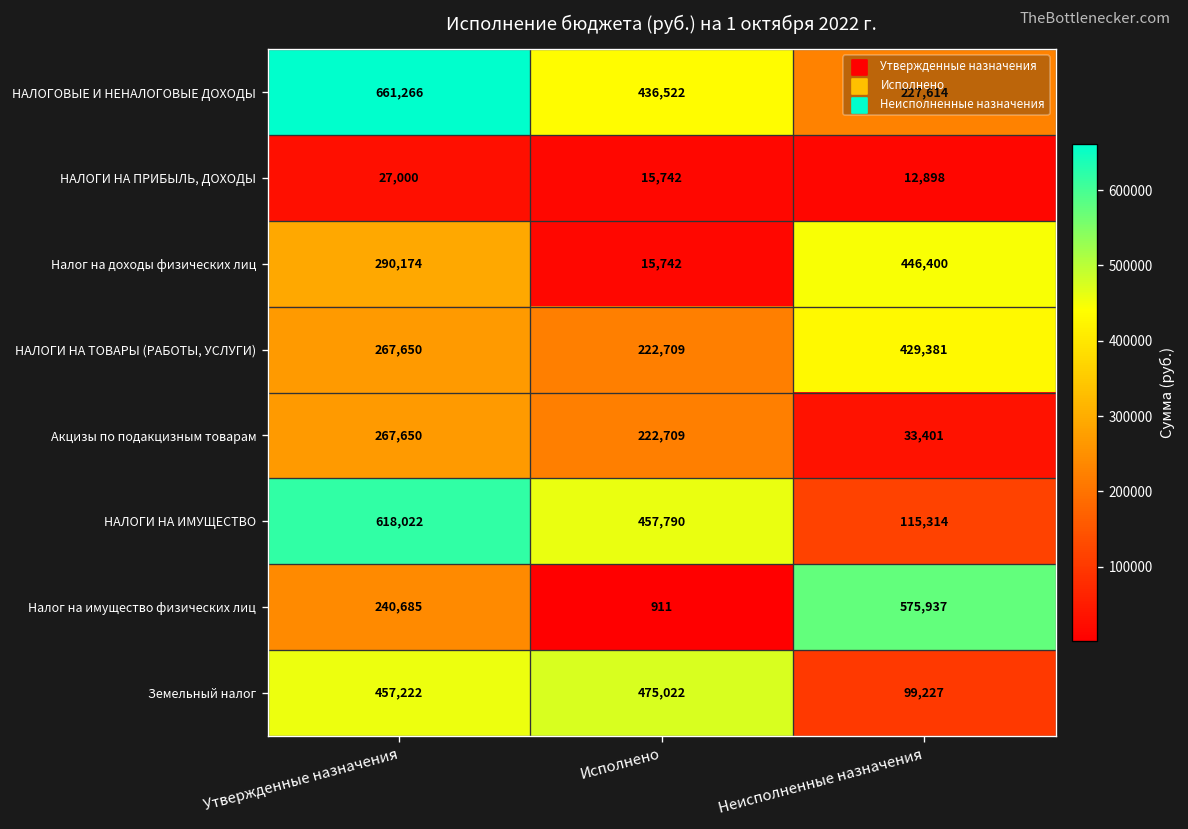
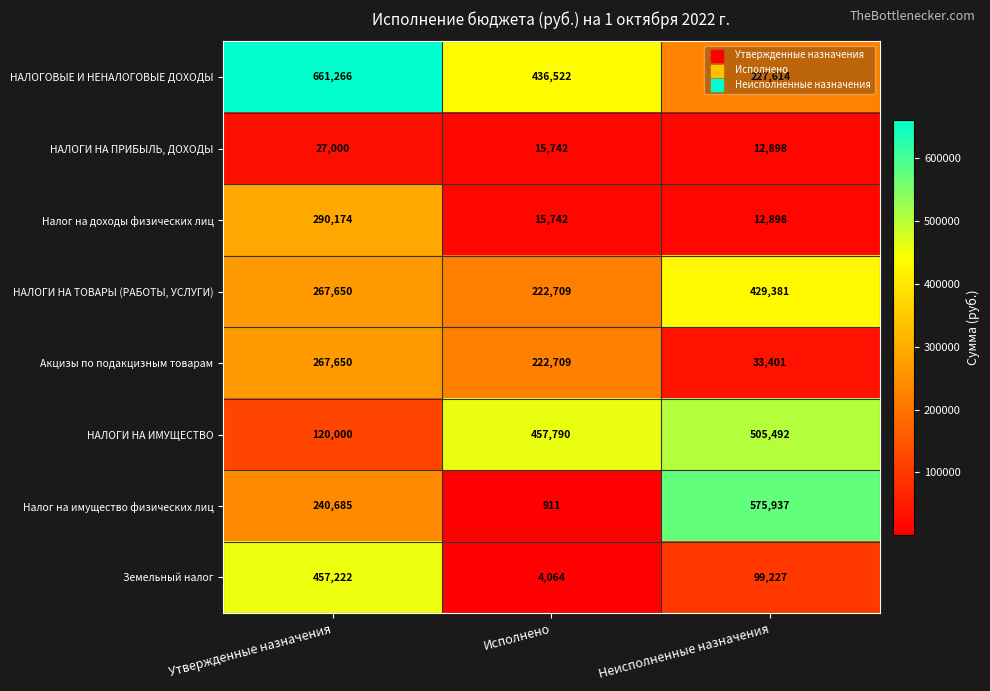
Налог на доходы физических лиц, Неисполненные назначения: 446,400 -> 12,898
НАЛОГИ НА ИМУЩЕСТВО, Утвержденные назначения: 618,022 -> 120,000
НАЛОГИ НА ИМУЩЕСТВО, Неисполненные назначения: 115,314 -> 505,492
Земельный налог, Исполнено: 475,022 -> 4,064
